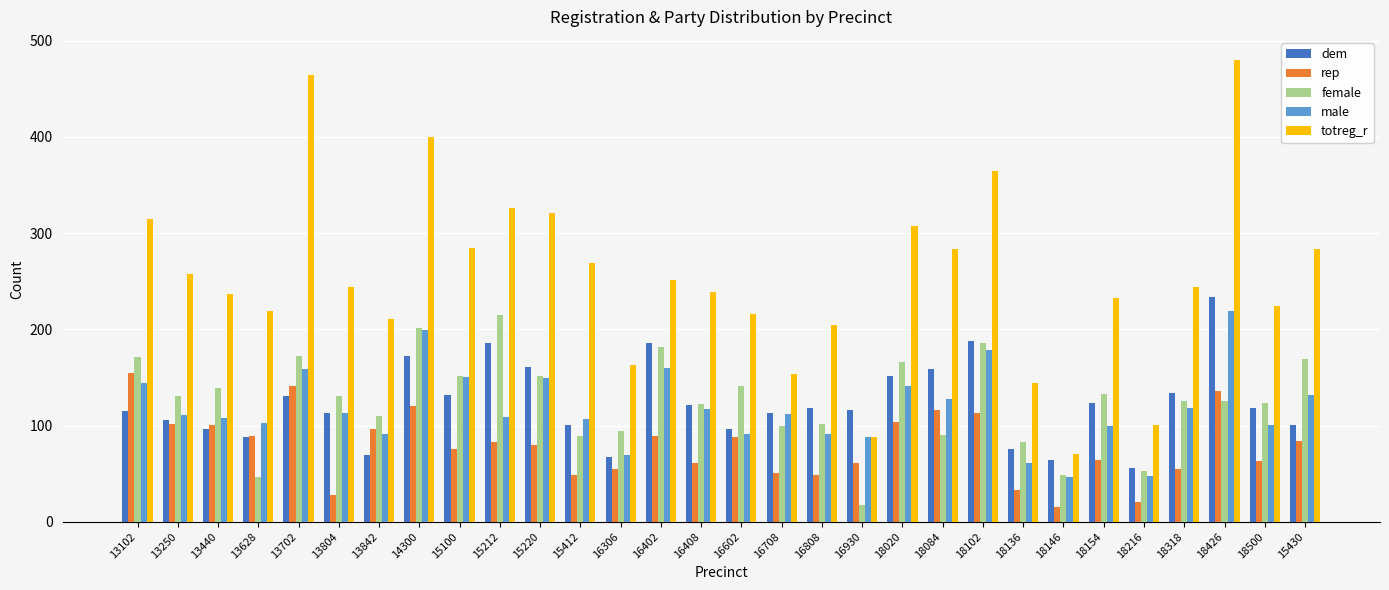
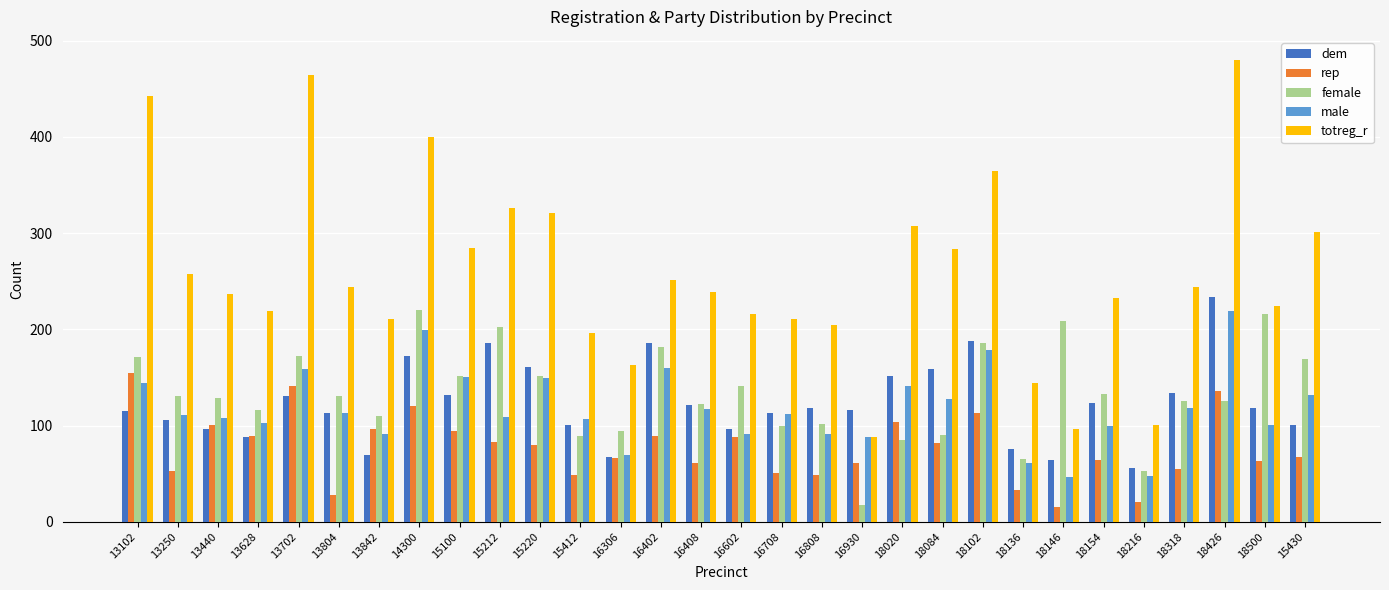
totreg_r, 13102: 320 -> 440
rep, 13250: 100 -> 50
female, 13440: 140 -> 130
female, 13628: 50 -> 120
female, 14300: 200 -> 220
rep, 15100: 80 -> 90
female, 15212: 220 -> 200
totreg_r, 15412: 270 -> 200
rep, 16306: 60 -> 70
totreg_r, 16708: 150 -> 210
female, 18020: 170 -> 90
rep, 18084: 120 -> 80
female, 18136: 80 -> 70
female, 18146: 50 -> 210
totreg_r, 18146: 70 -> 100
female, 18500: 120 -> 220
rep, 15430: 80 -> 70
totreg_r, 15430: 280 -> 300
